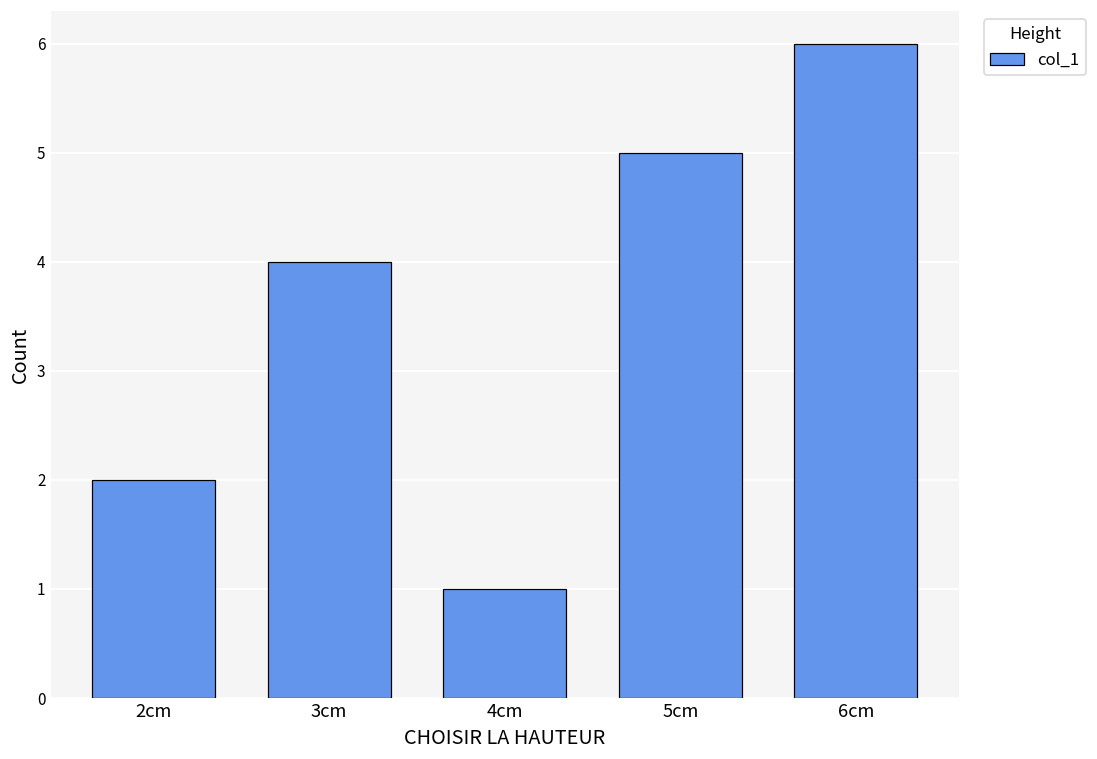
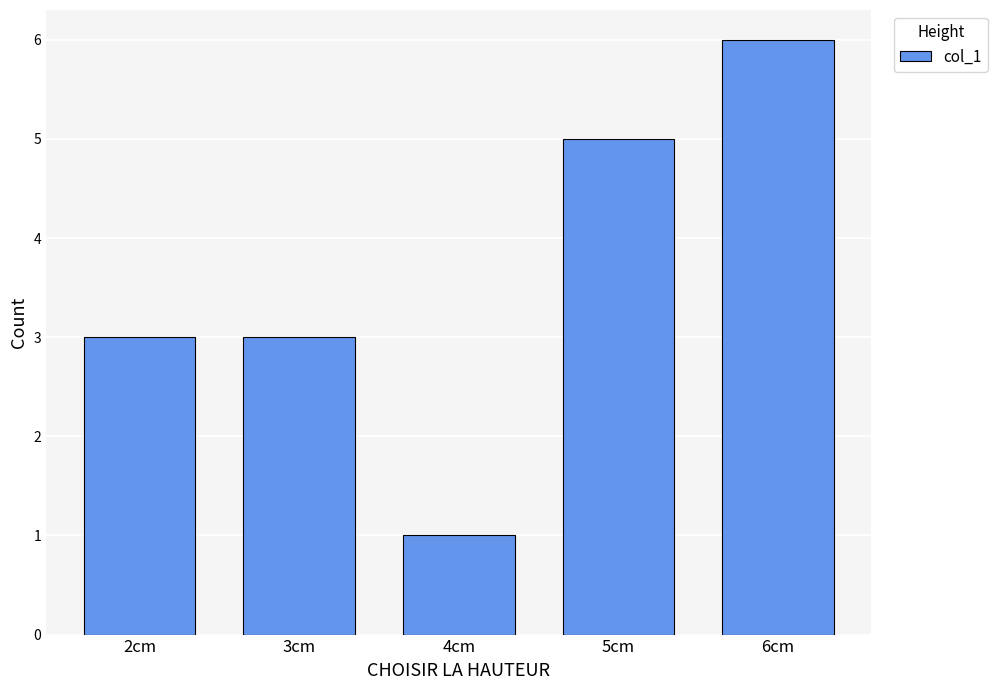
2cm: 2 -> 3
3cm: 4 -> 3
